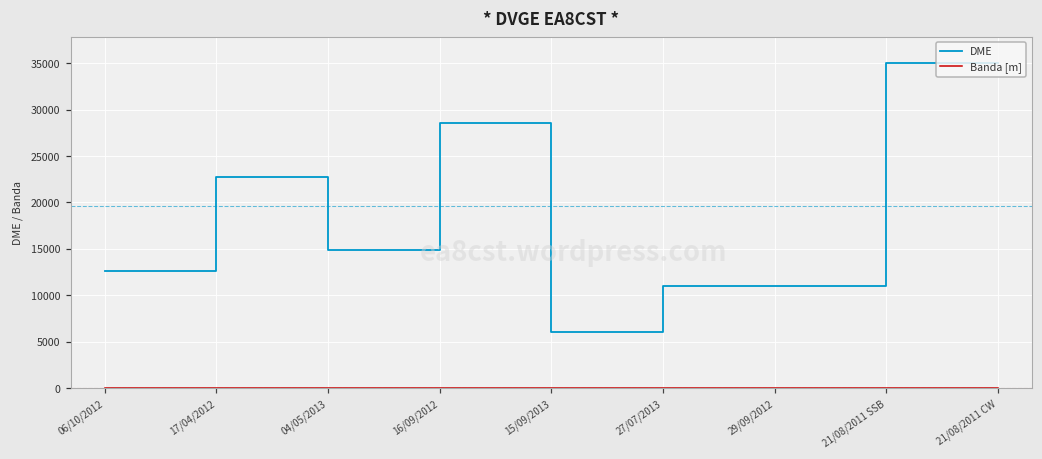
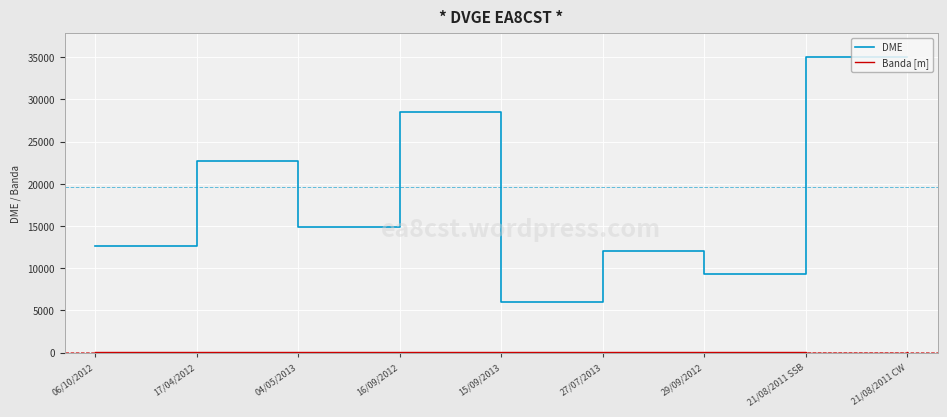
DME, 27/07/2013: 11000 -> 12000
DME, 29/09/2012: 11000 -> 9000
